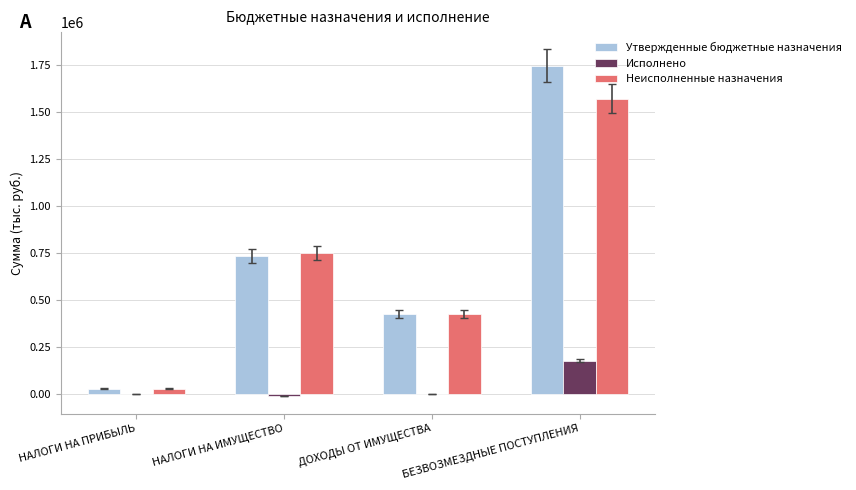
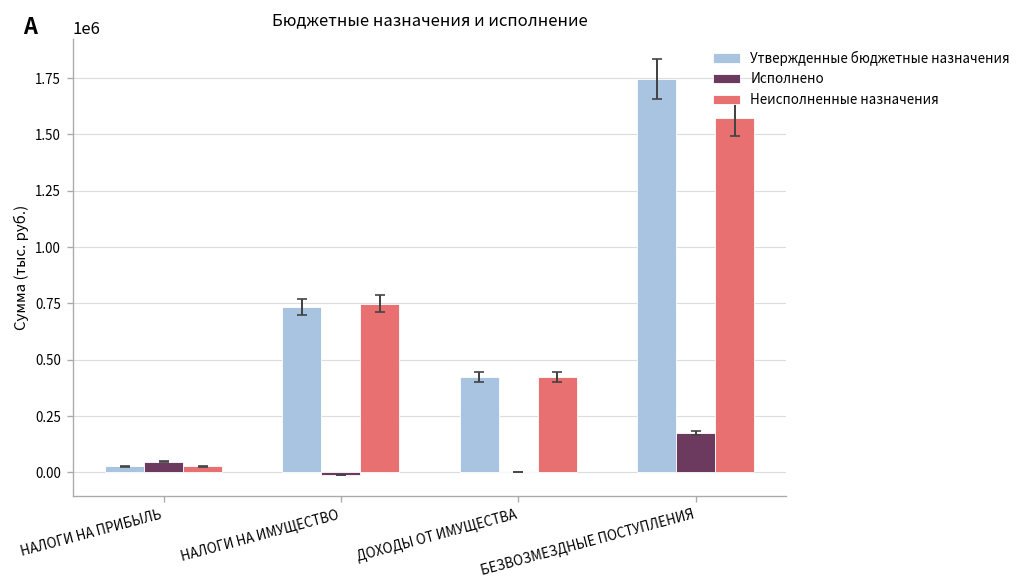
Исполнено, НАЛОГИ НА ПРИБЫЛЬ: 0 -> 50000
